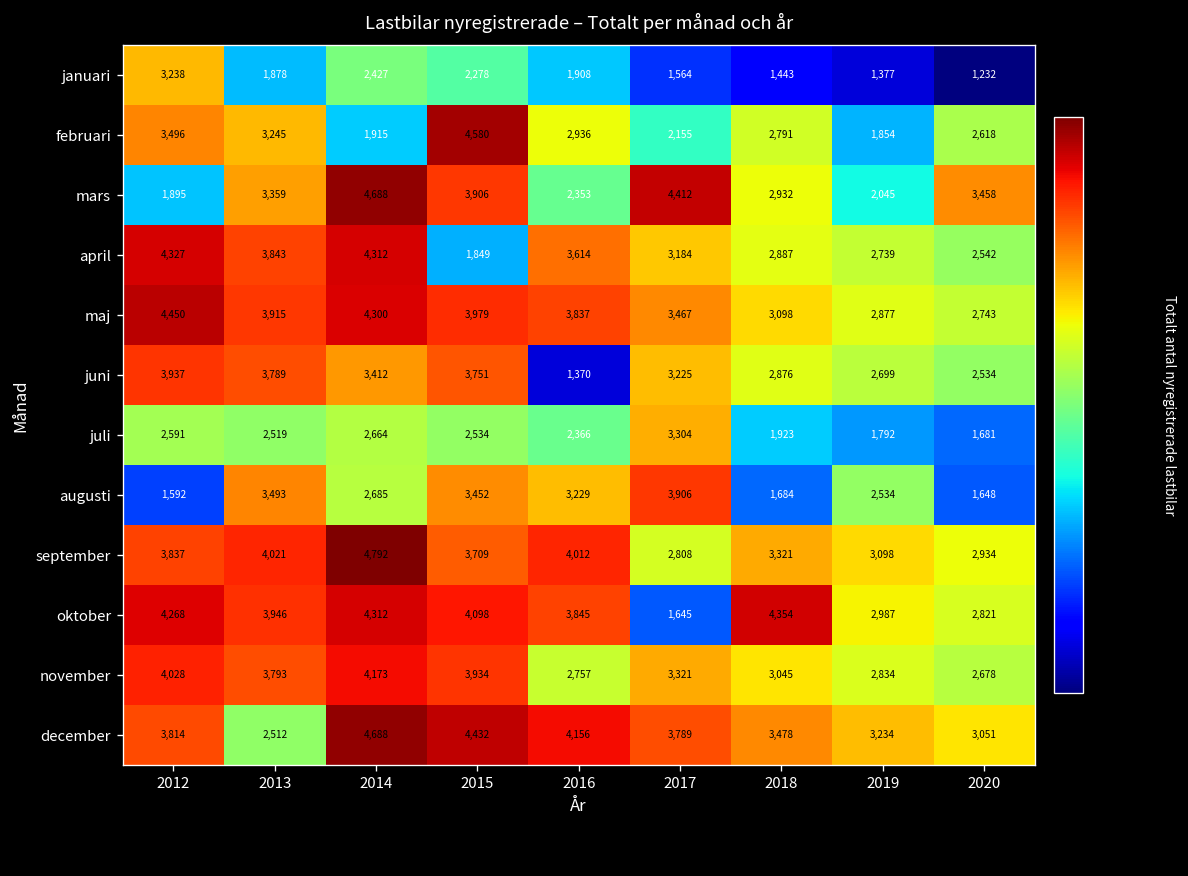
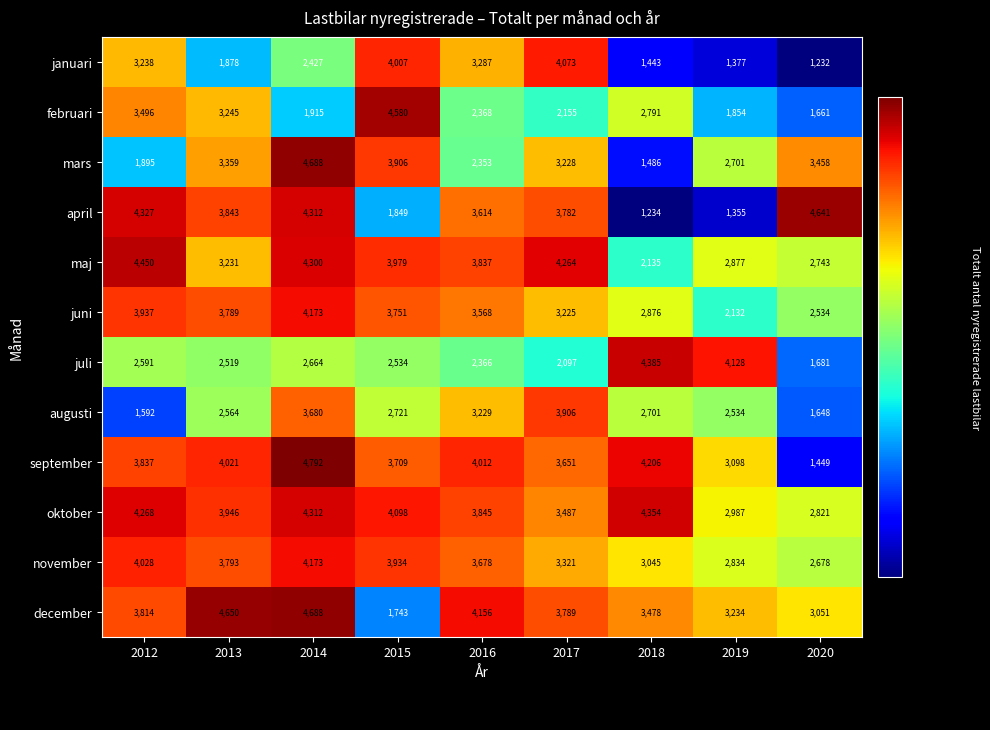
januari, 2015: 2,278 -> 4,007
januari, 2016: 1,908 -> 3,287
januari, 2017: 1,564 -> 4,073
februari, 2016: 2,936 -> 2,368
februari, 2020: 2,618 -> 1,661
mars, 2017: 4,412 -> 3,228
mars, 2018: 2,932 -> 1,486
mars, 2019: 2,045 -> 2,701
april, 2017: 3,184 -> 3,782
april, 2018: 2,887 -> 1,234
april, 2019: 2,739 -> 1,355
april, 2020: 2,542 -> 4,641
maj, 2013: 3,915 -> 3,231
maj, 2017: 3,467 -> 4,264
maj, 2018: 3,098 -> 2,135
juni, 2014: 3,412 -> 4,173
juni, 2016: 1,370 -> 3,568
juni, 2019: 2,699 -> 2,132
juli, 2017: 3,304 -> 2,097
juli, 2018: 1,923 -> 4,385
juli, 2019: 1,792 -> 4,128
augusti, 2013: 3,493 -> 2,564
augusti, 2014: 2,685 -> 3,680
augusti, 2015: 3,452 -> 2,721
augusti, 2018: 1,684 -> 2,701
september, 2017: 2,808 -> 3,651
september, 2018: 3,321 -> 4,206
september, 2020: 2,934 -> 1,449
oktober, 2017: 1,645 -> 3,487
november, 2016: 2,757 -> 3,678
december, 2013: 2,512 -> 4,650
december, 2015: 4,432 -> 1,743
